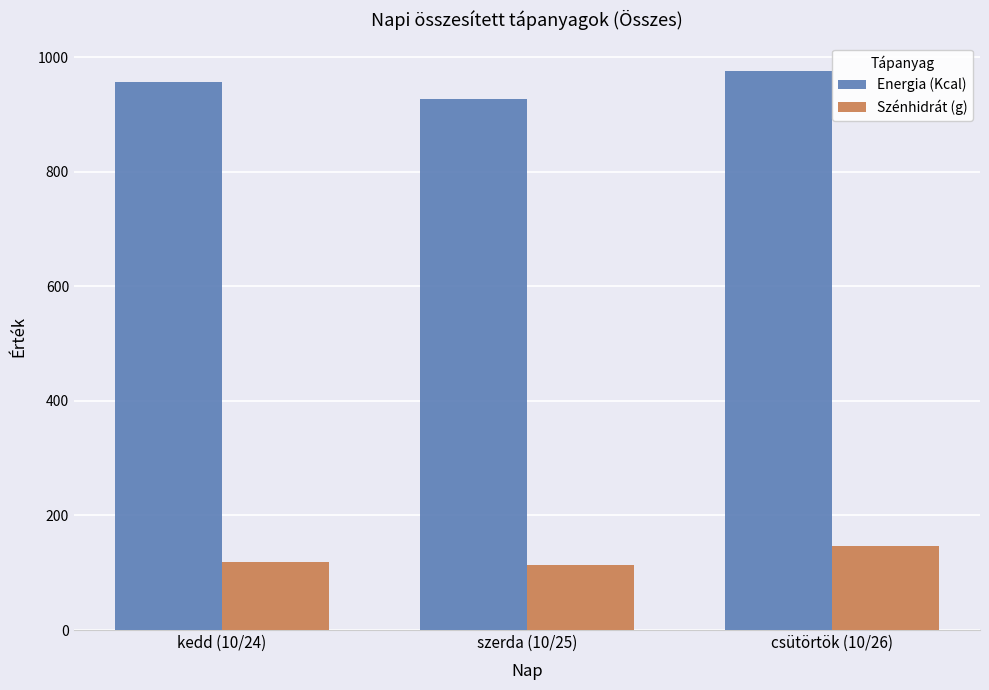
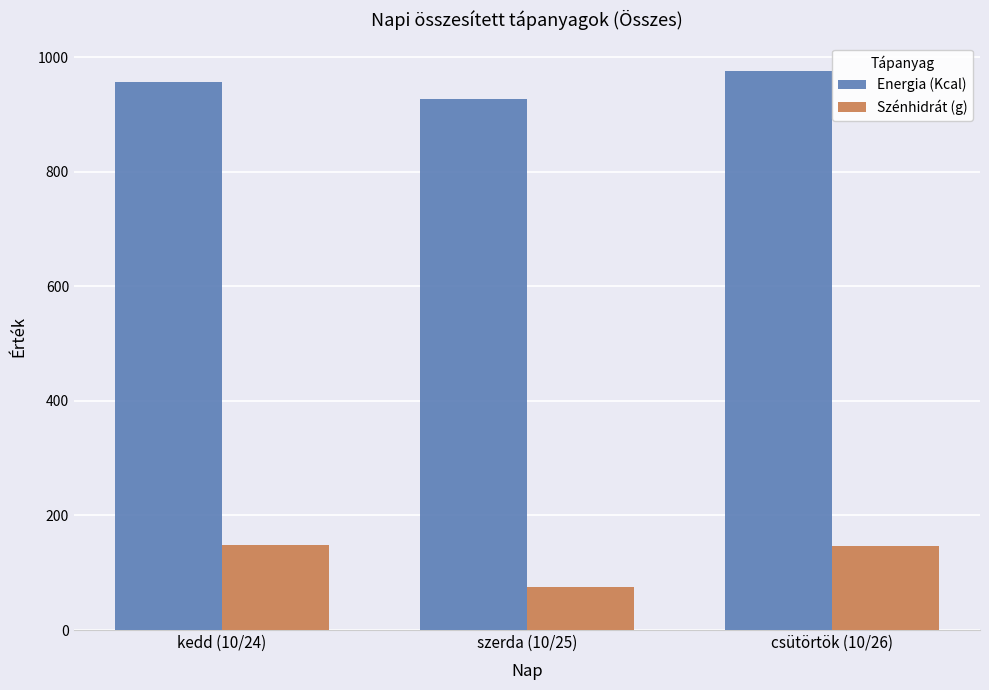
Szénhidrát (g), kedd (10/24): 120 -> 150
Szénhidrát (g), szerda (10/25): 110 -> 80
